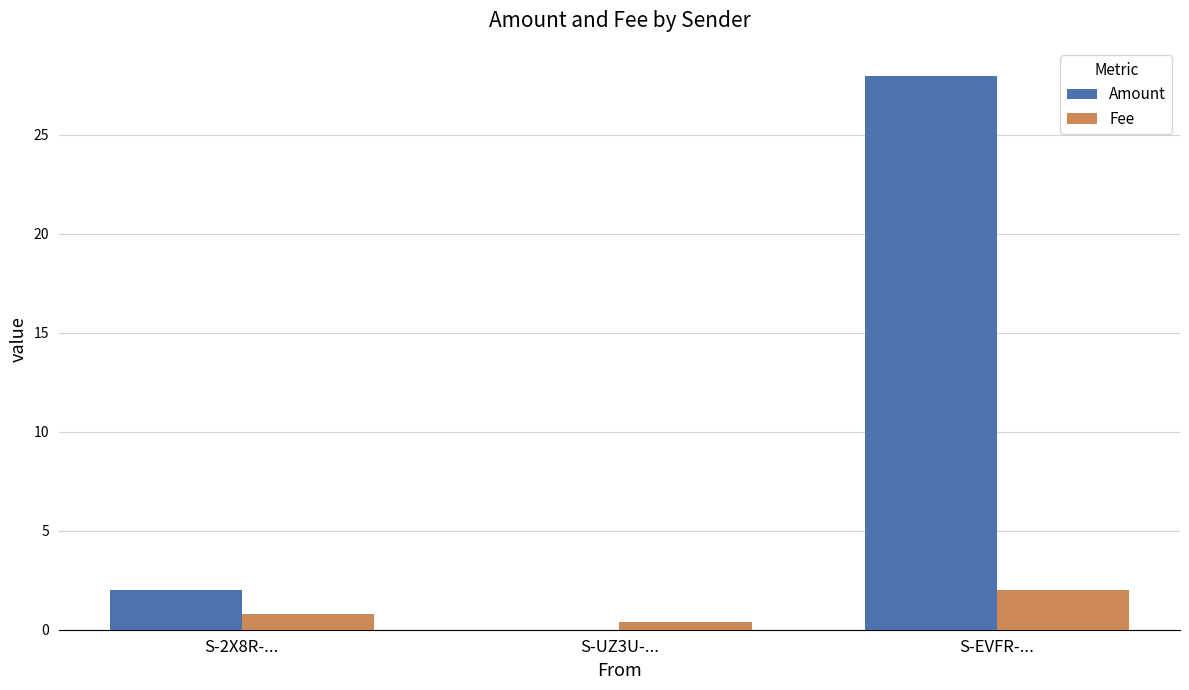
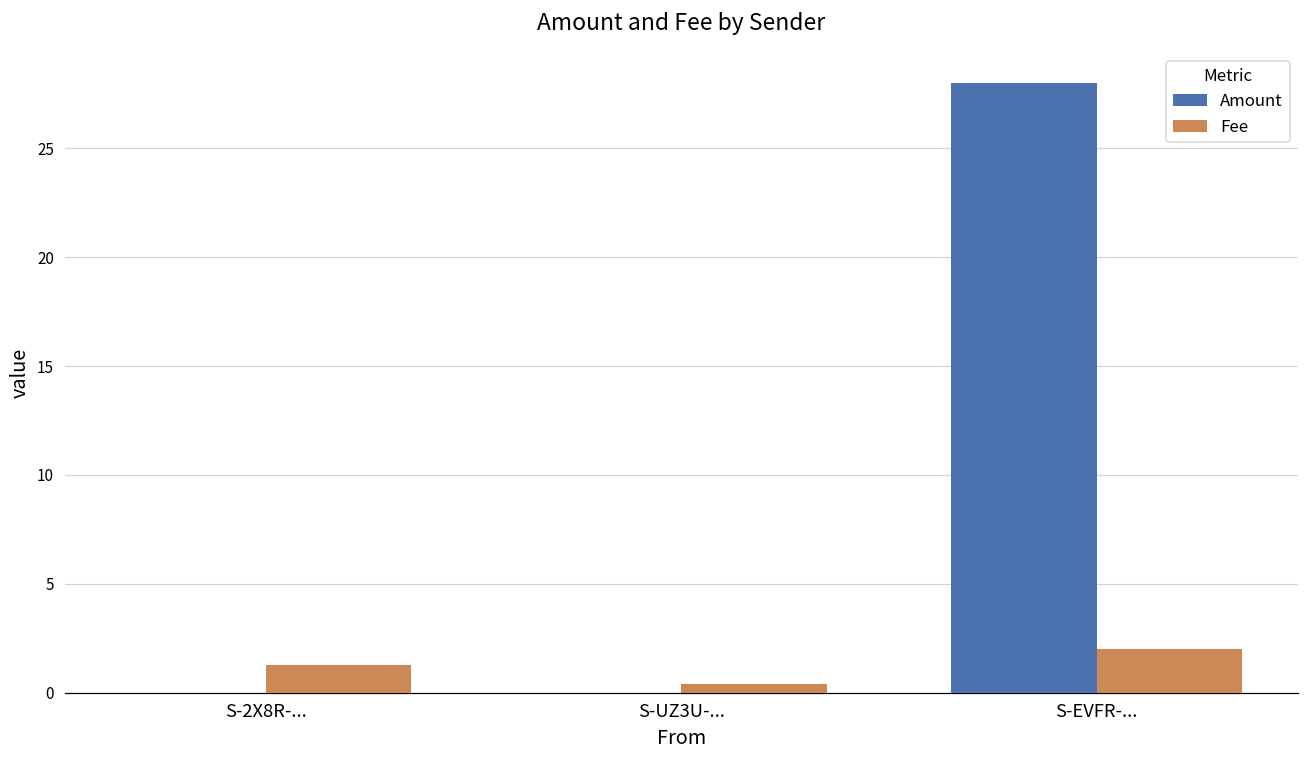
Amount, S-2X8R-...: 2 -> 0
Fee, S-2X8R-...: 0.8 -> 1.3
